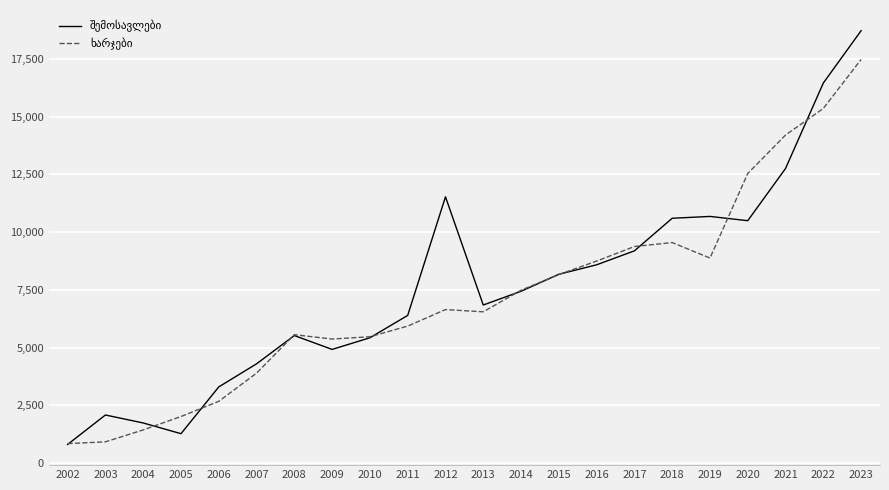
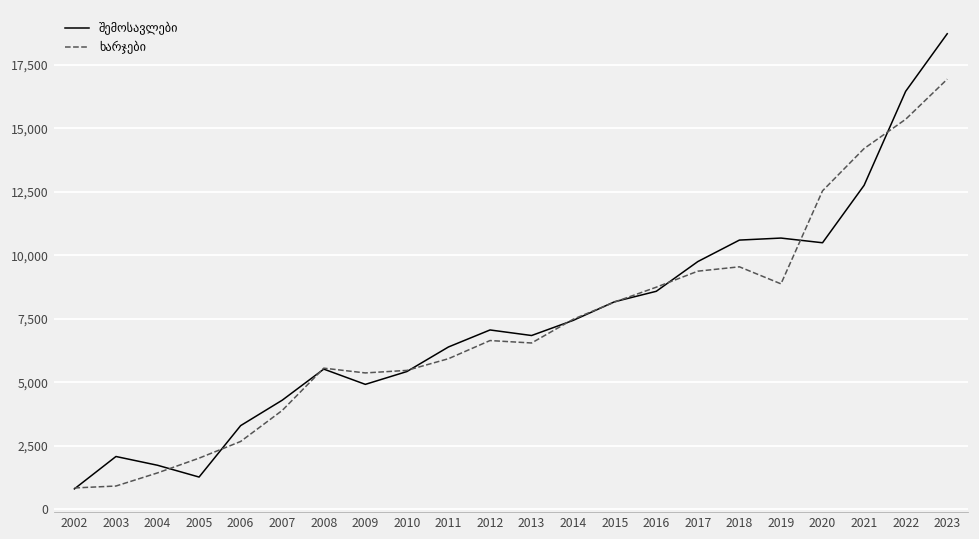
შემოსავლები, 2012: 11,500 -> 7,100
შემოსავლები, 2017: 9,200 -> 9,800
ხარჯები, 2023: 17,500 -> 16,900
